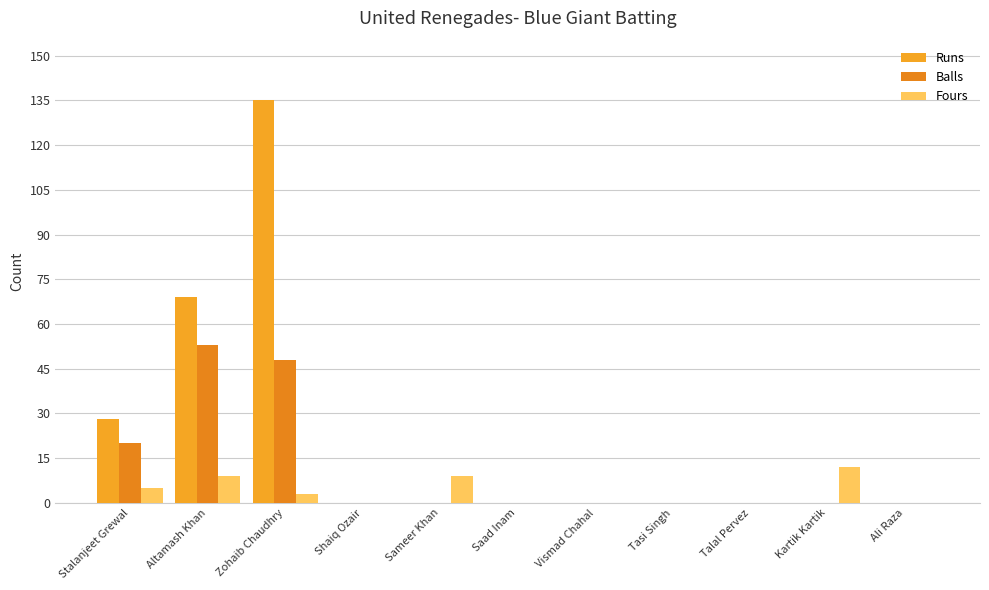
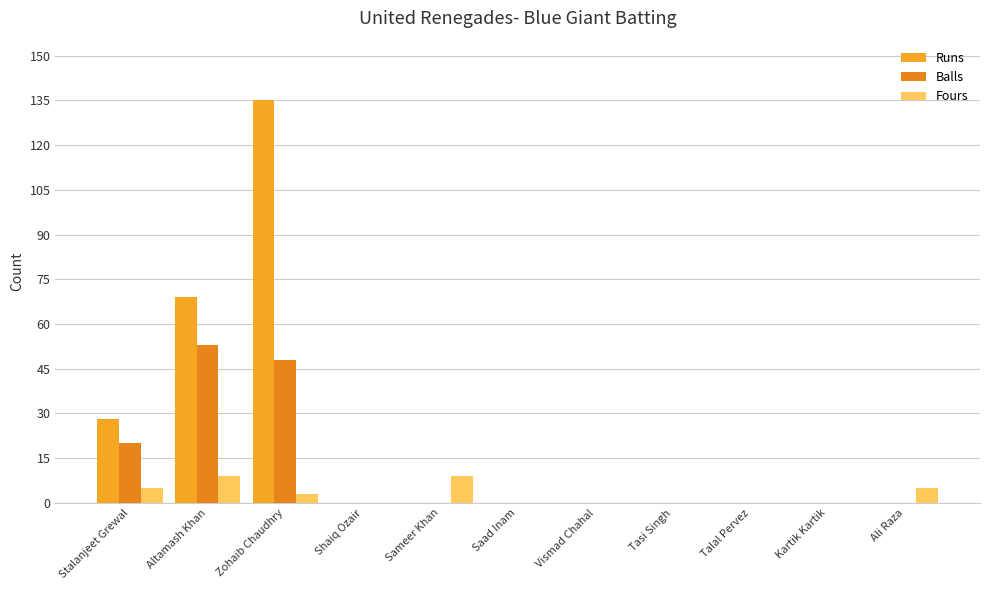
Fours, Kartik Kartik: 12 -> 0
Fours, Ali Raza: 0 -> 5
